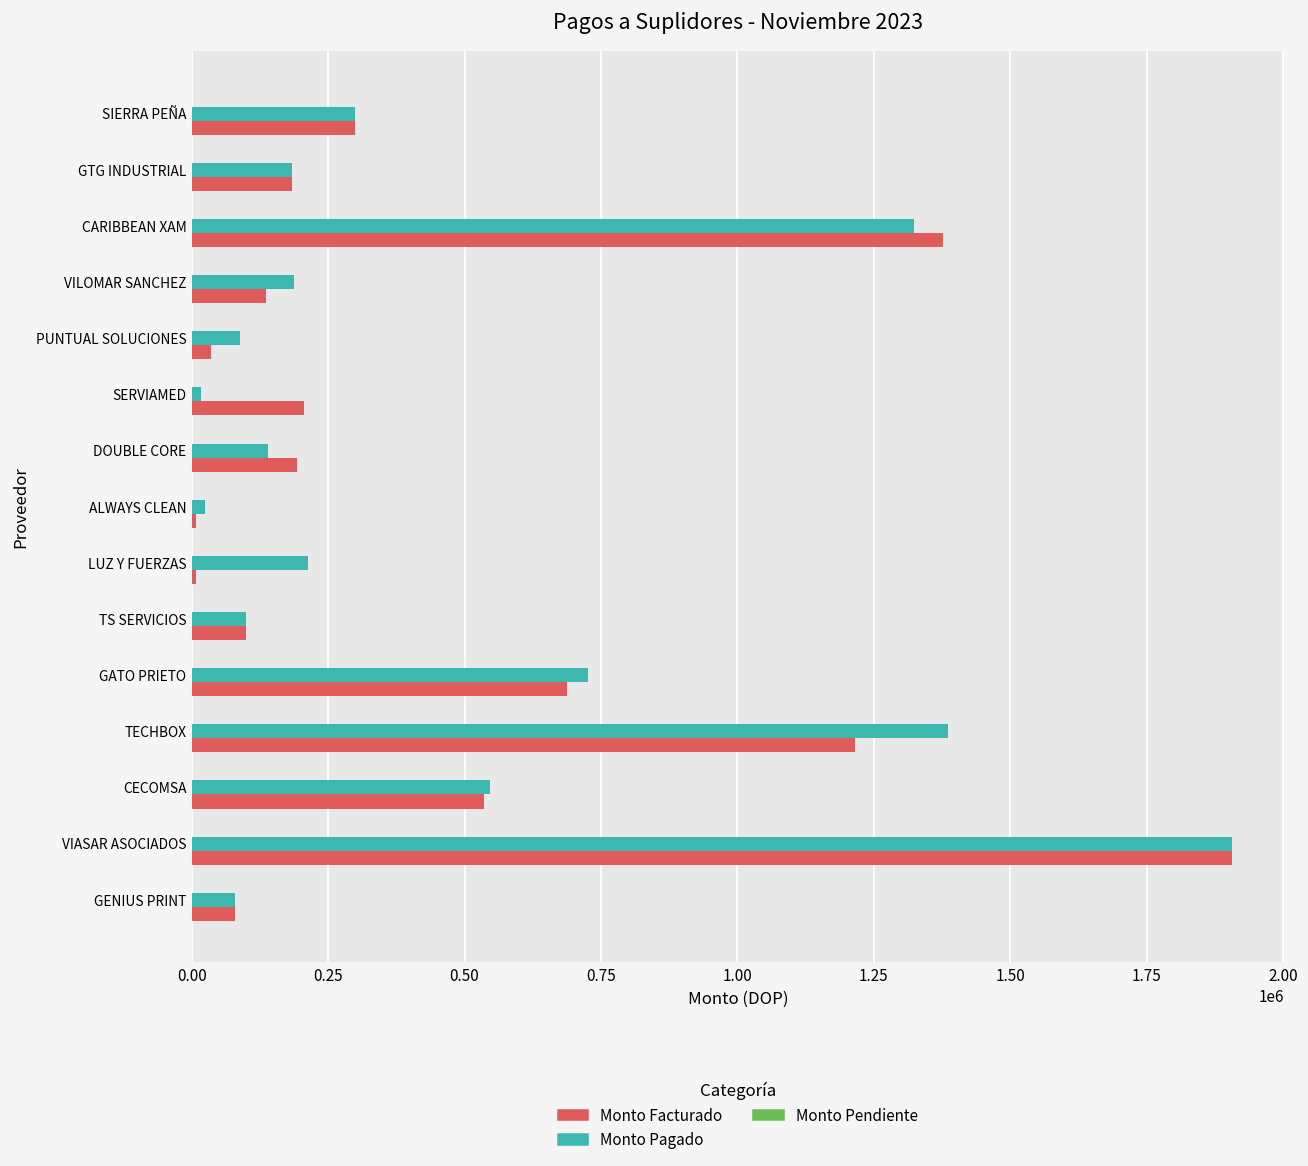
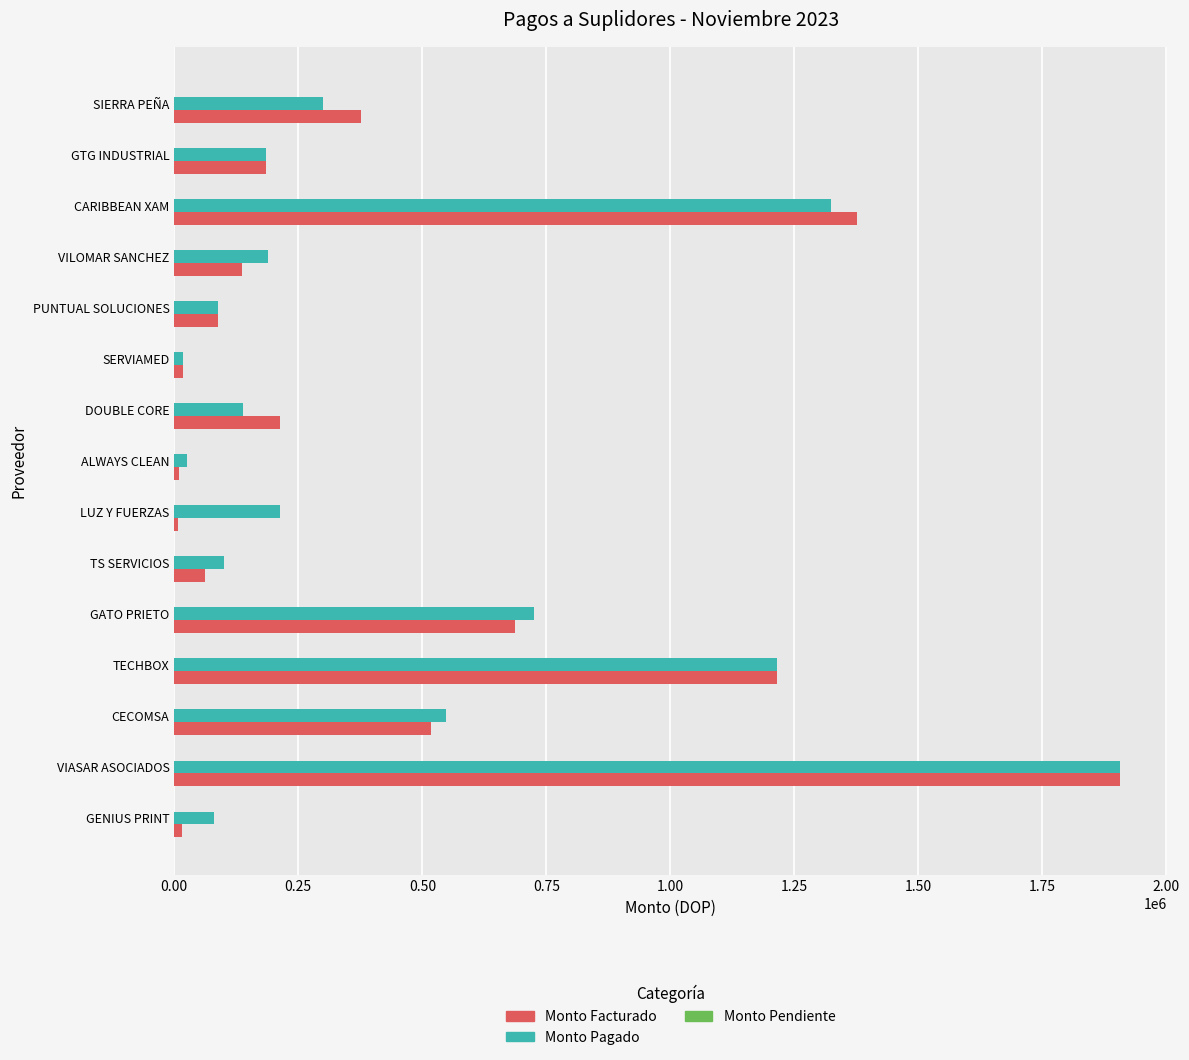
Monto Facturado, SIERRA PEÑA: 300000 -> 380000
Monto Facturado, PUNTUAL SOLUCIONES: 40000 -> 90000
Monto Facturado, SERVIAMED: 210000 -> 20000
Monto Facturado, DOUBLE CORE: 190000 -> 210000
Monto Facturado, TS SERVICIOS: 100000 -> 60000
Monto Pagado, TECHBOX: 1390000 -> 1220000
Monto Facturado, CECOMSA: 540000 -> 520000
Monto Facturado, GENIUS PRINT: 80000 -> 20000
